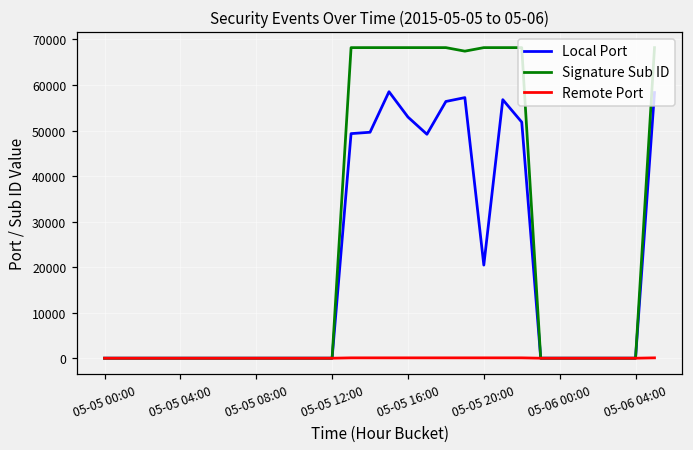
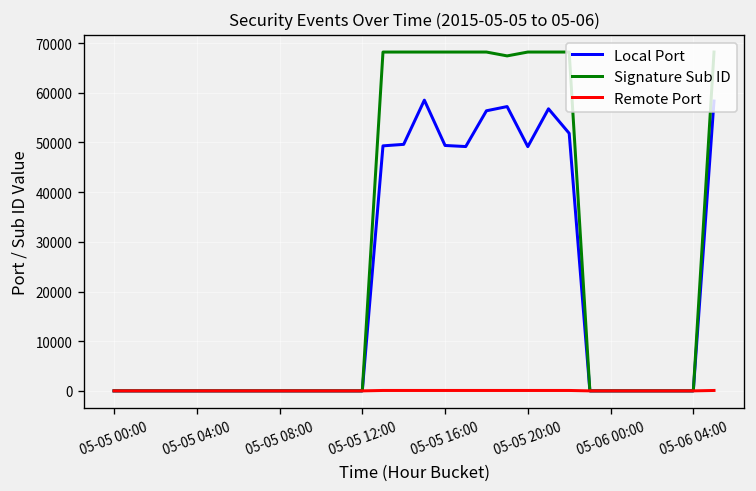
Local Port, 05-05 16:00: 53000 -> 49000
Local Port, 05-05 20:00: 20000 -> 49000
